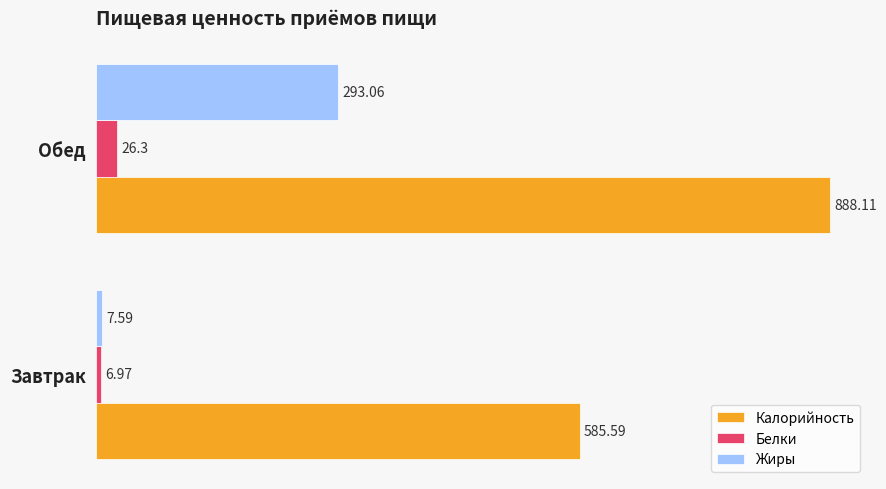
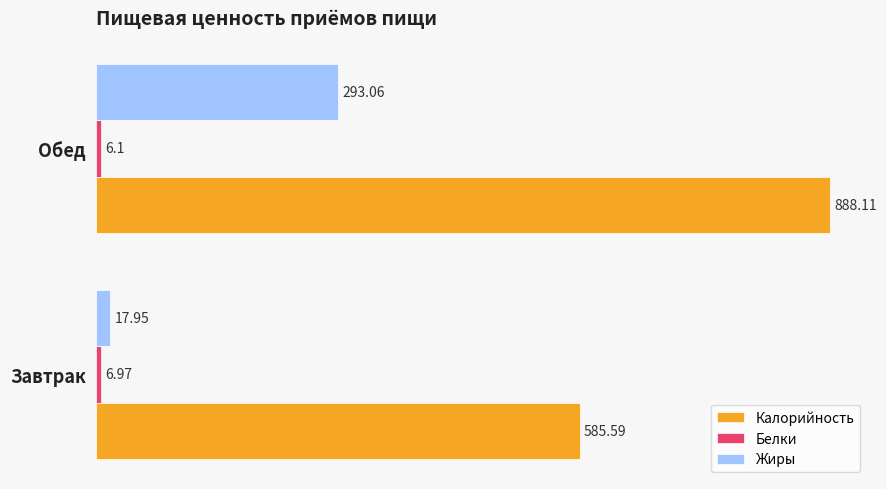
Белки, Обед: 26.3 -> 6.1
Жиры, Завтрак: 7.59 -> 17.95
